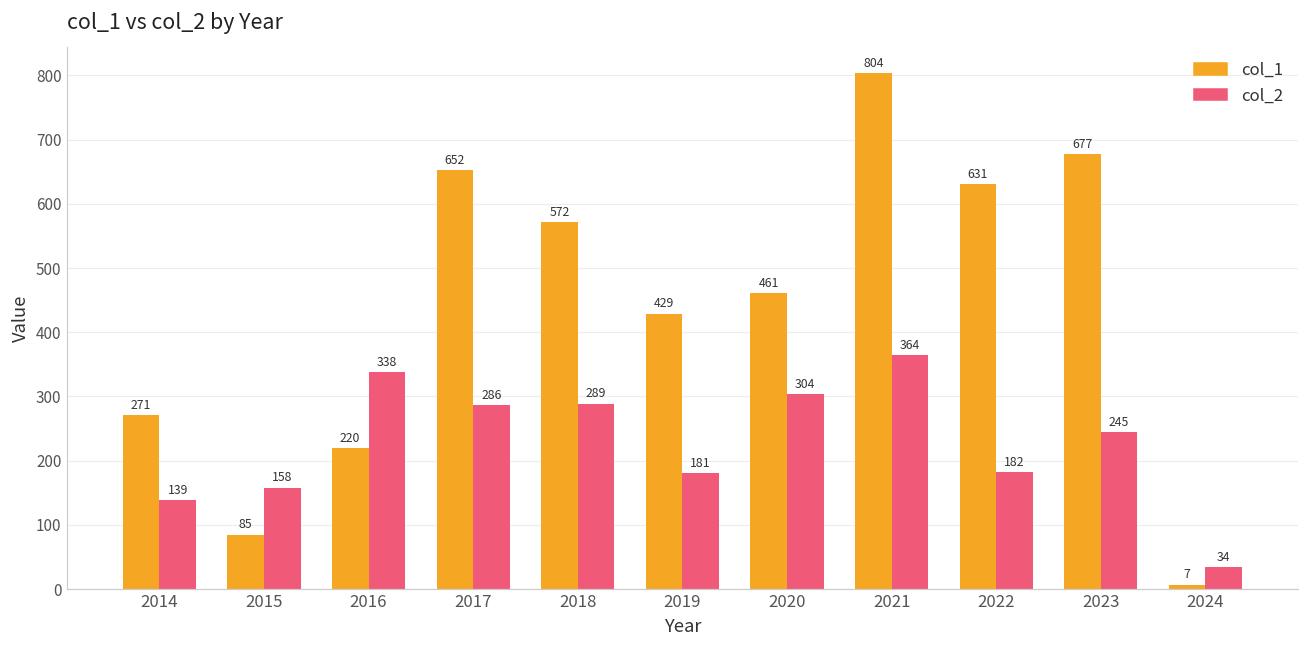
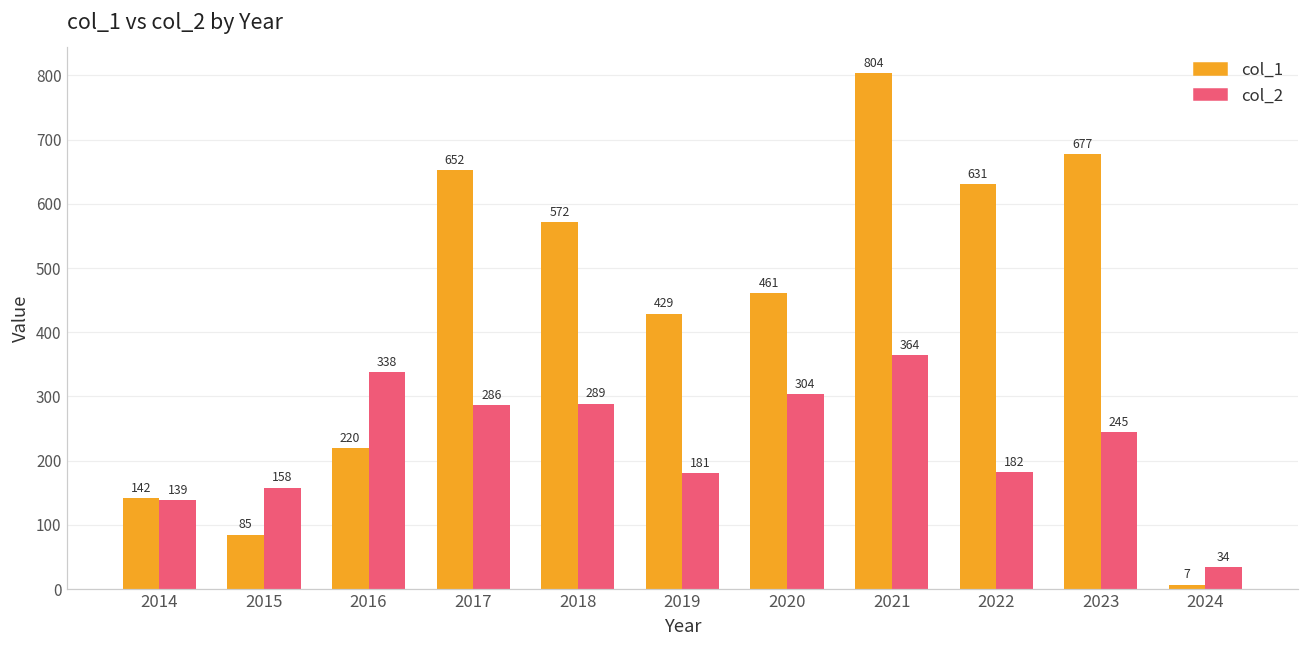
col_1, 2014: 271 -> 142
